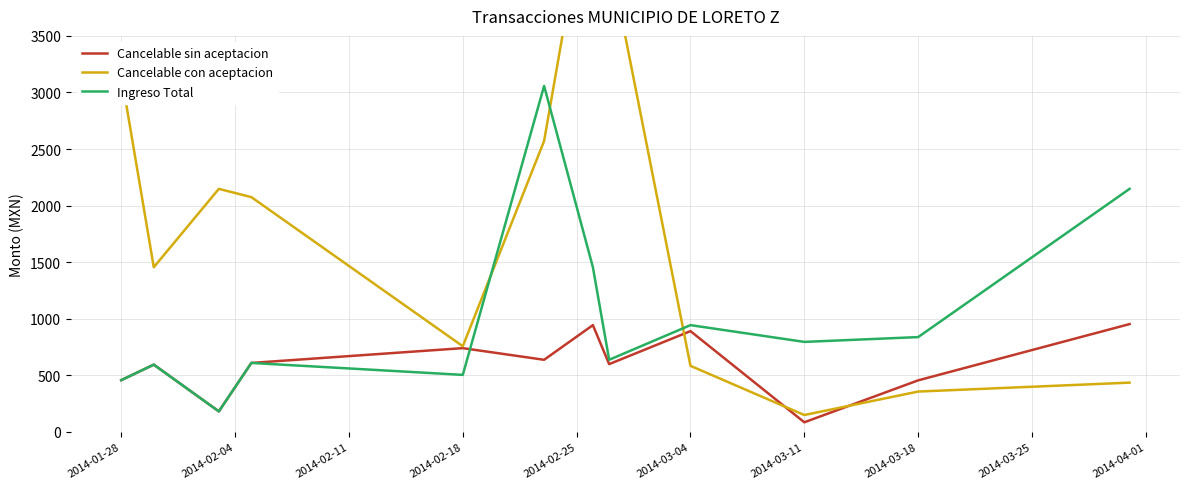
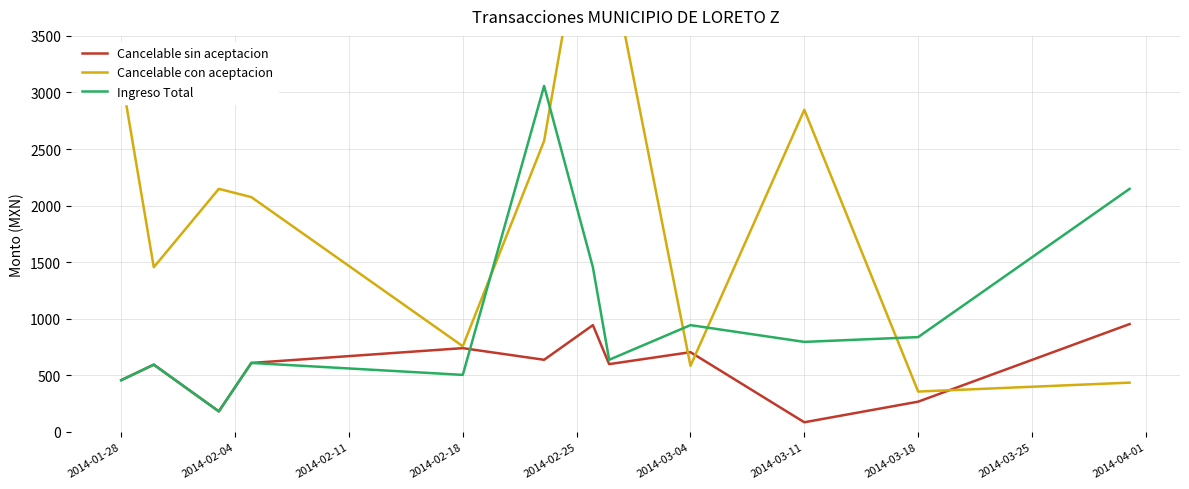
Cancelable sin aceptacion, 2014-03-04: 890 -> 710
Cancelable con aceptacion, 2014-03-11: 150 -> 2850
Cancelable sin aceptacion, 2014-03-18: 460 -> 270
